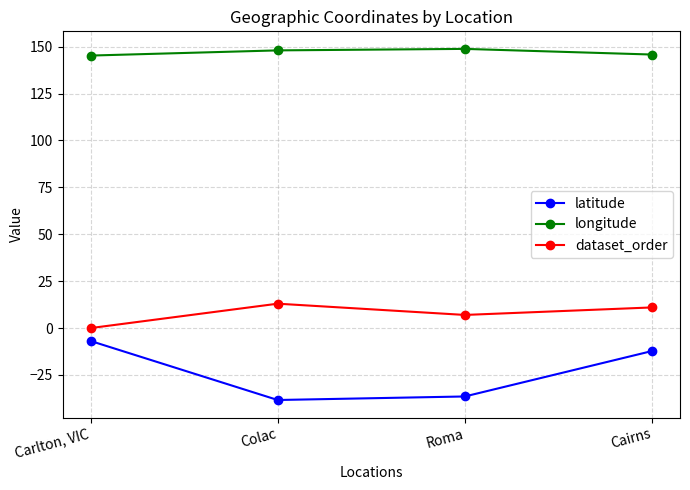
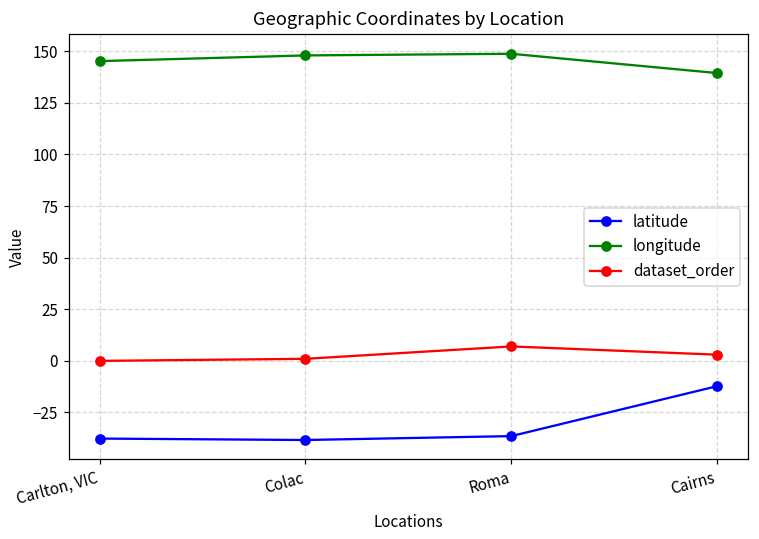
latitude, Carlton, VIC: -7 -> -38
dataset_order, Colac: 13 -> 1
longitude, Cairns: 146 -> 139
dataset_order, Cairns: 11 -> 3
